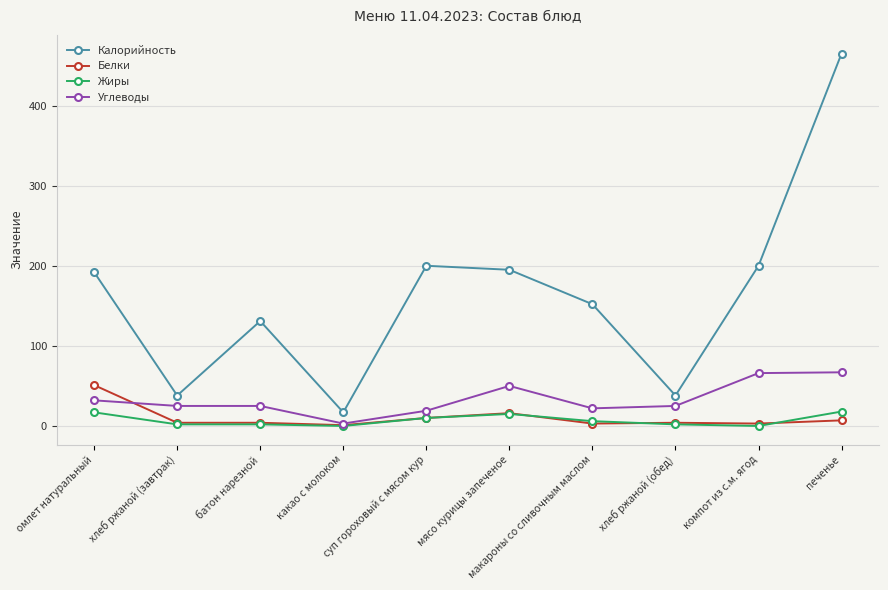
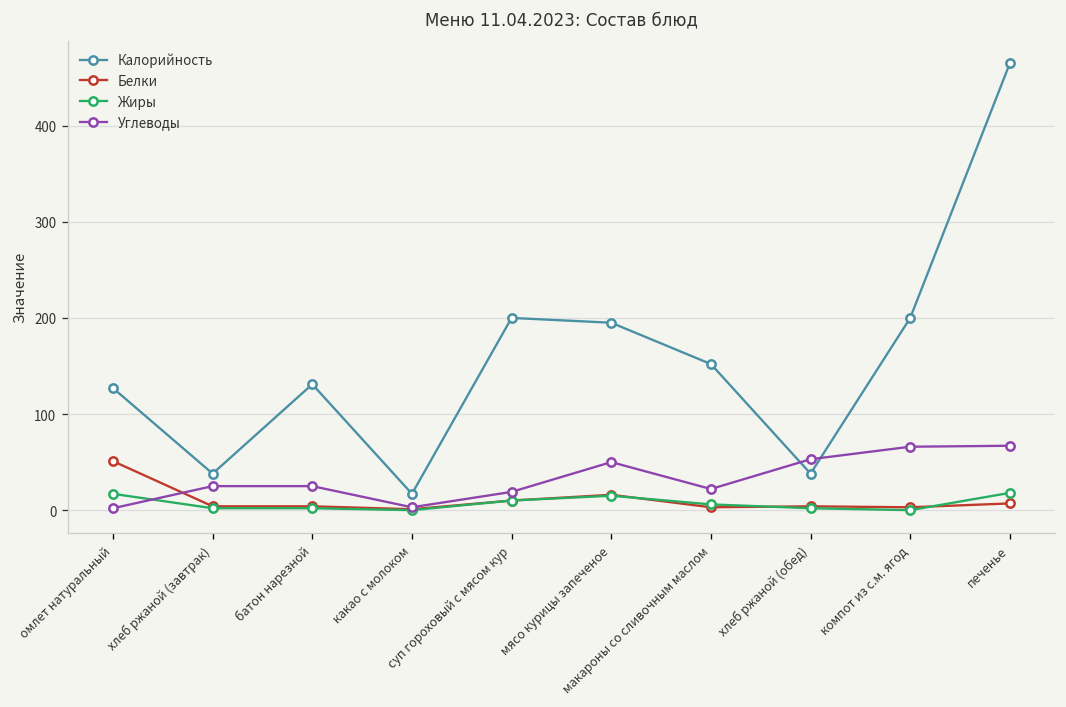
Калорийность, омлет натуральный: 190 -> 130
Углеводы, омлет натуральный: 30 -> 0
Углеводы, хлеб ржаной (обед): 30 -> 50
